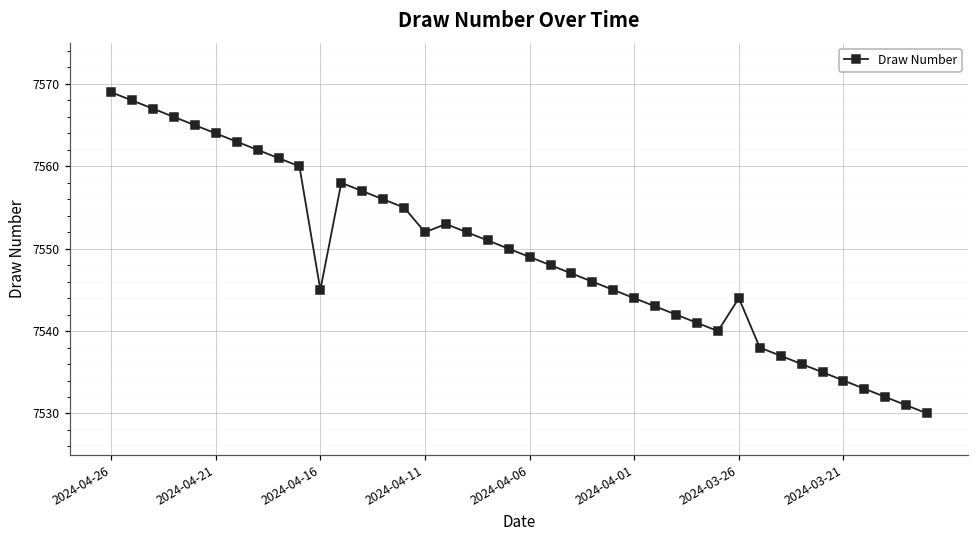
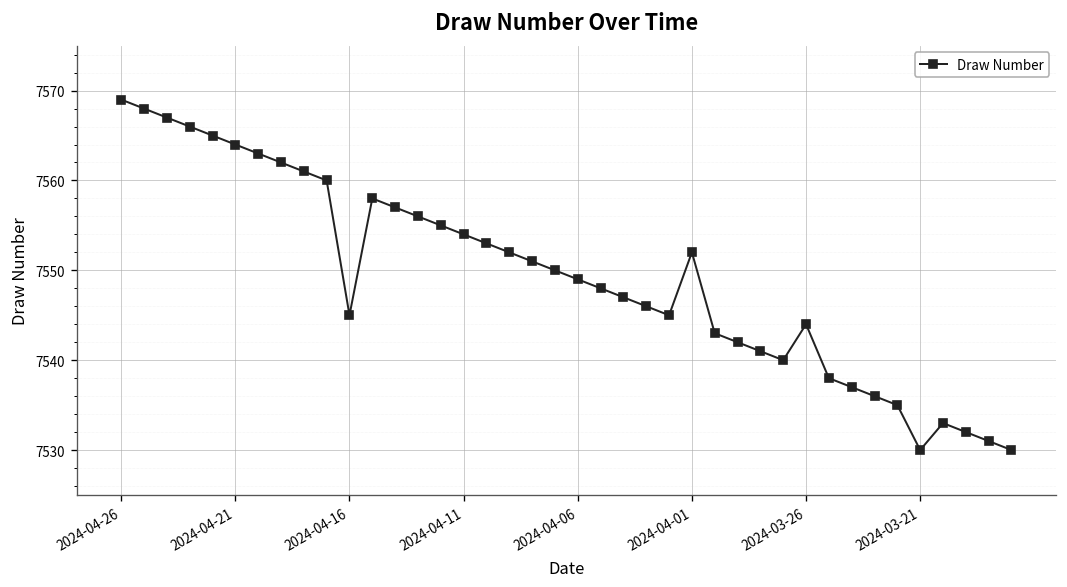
2024-04-11: 7552 -> 7554
2024-04-01: 7544 -> 7552
2024-03-21: 7534 -> 7530
